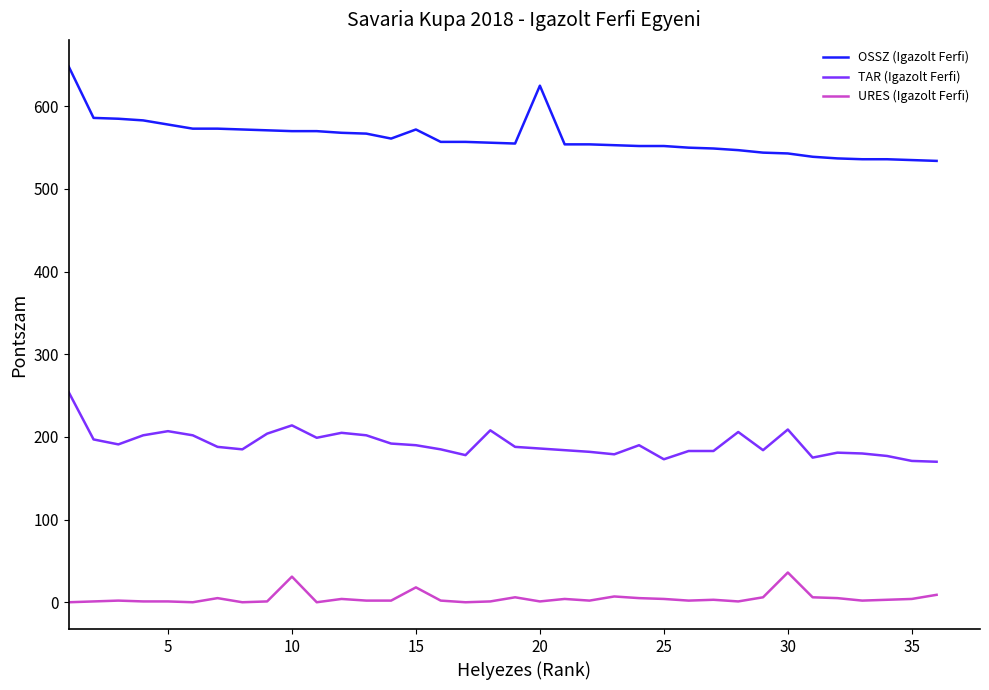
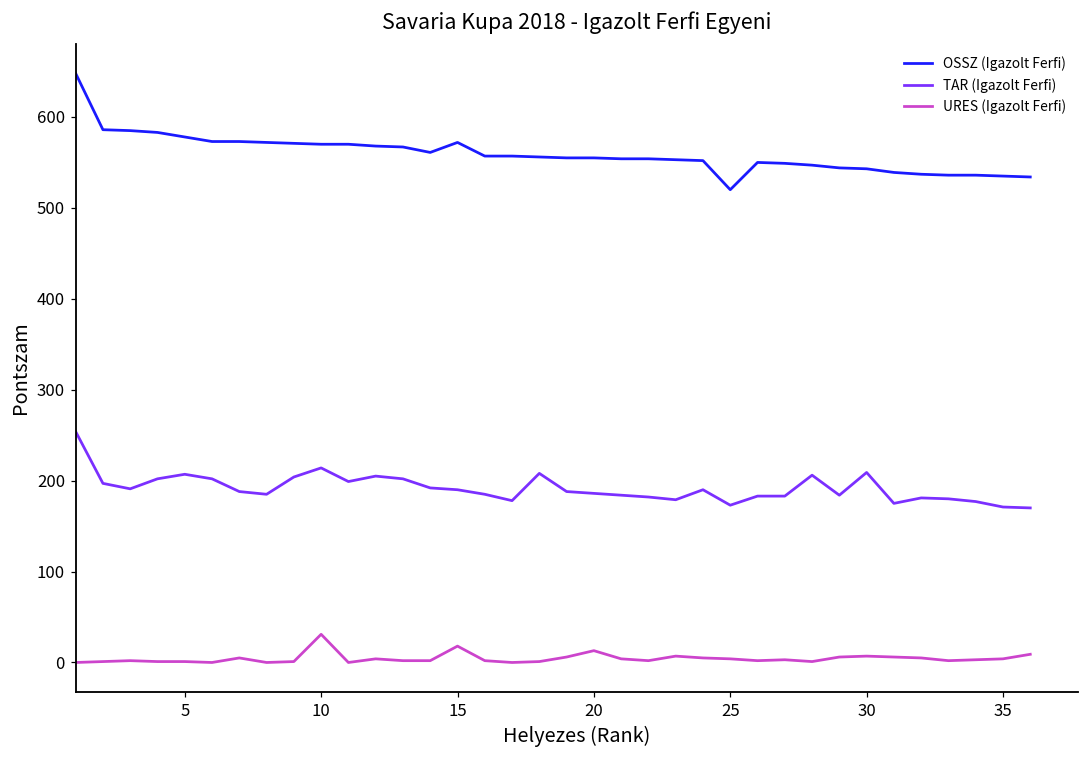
OSSZ (Igazolt Ferfi), 20: 630 -> 560
URES (Igazolt Ferfi), 20: 0 -> 10
OSSZ (Igazolt Ferfi), 25: 550 -> 520
URES (Igazolt Ferfi), 30: 40 -> 10
